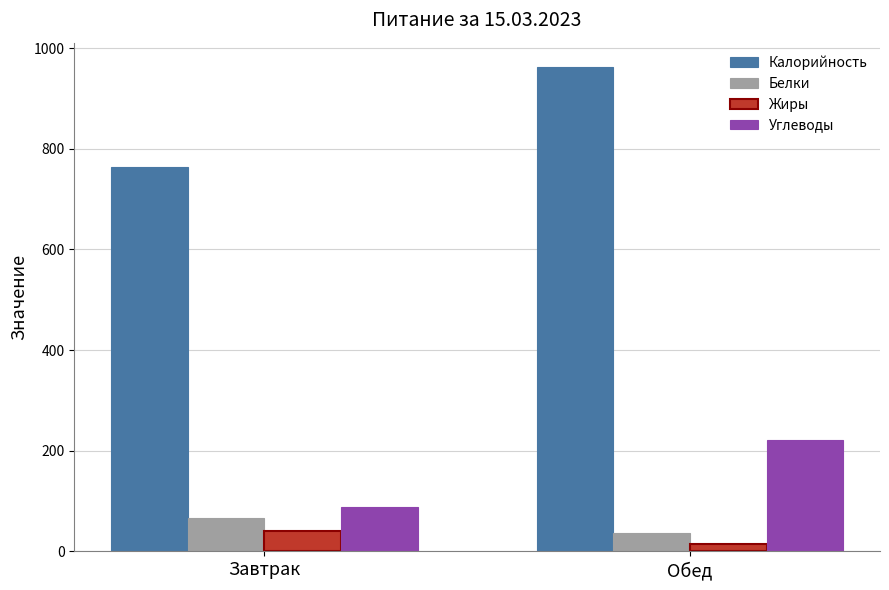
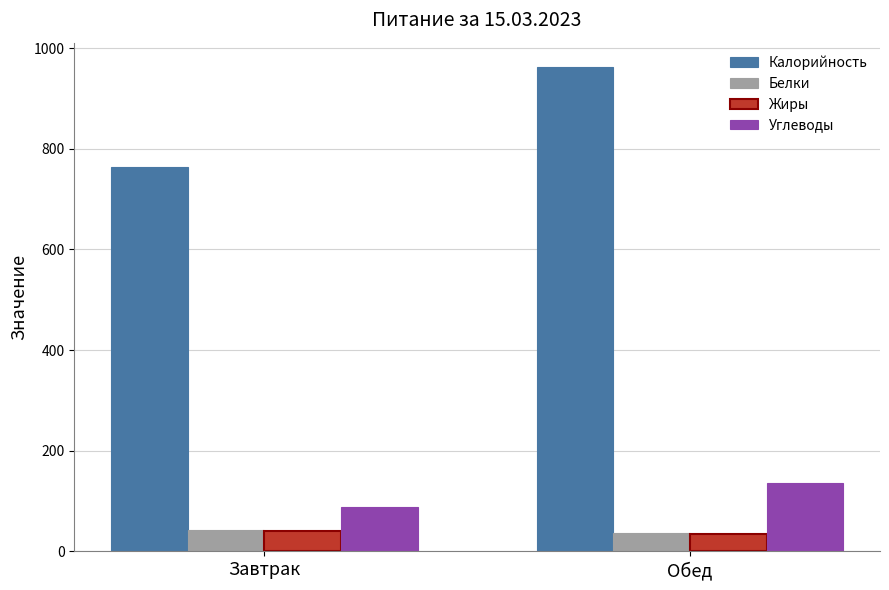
Белки, Завтрак: 70 -> 40
Жиры, Обед: 10 -> 30
Углеводы, Обед: 220 -> 140
